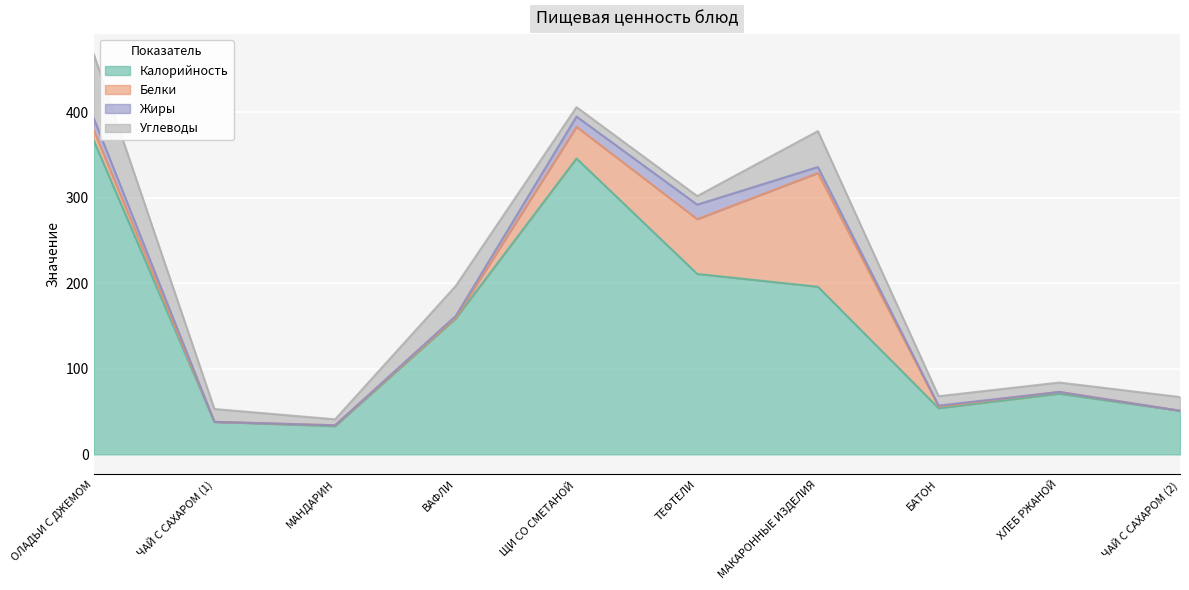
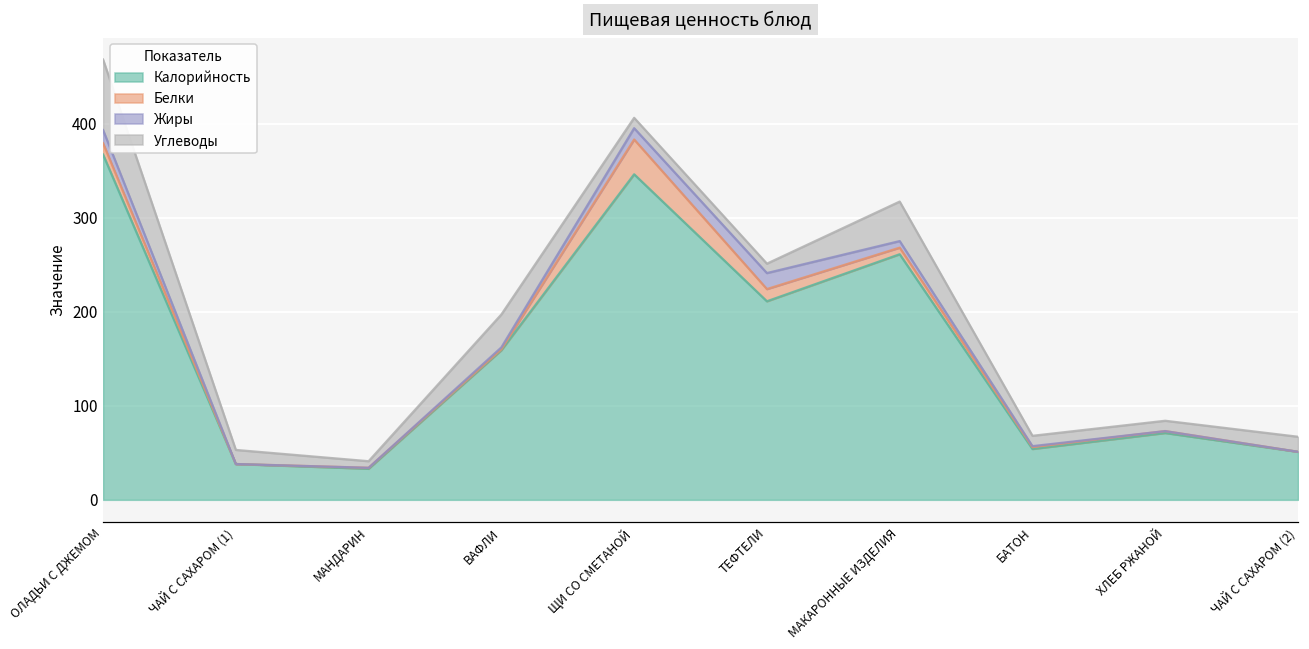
Белки, ТЕФТЕЛИ: 60 -> 10
Калорийность, МАКАРОННЫЕ ИЗДЕЛИЯ: 200 -> 260
Белки, МАКАРОННЫЕ ИЗДЕЛИЯ: 130 -> 10
